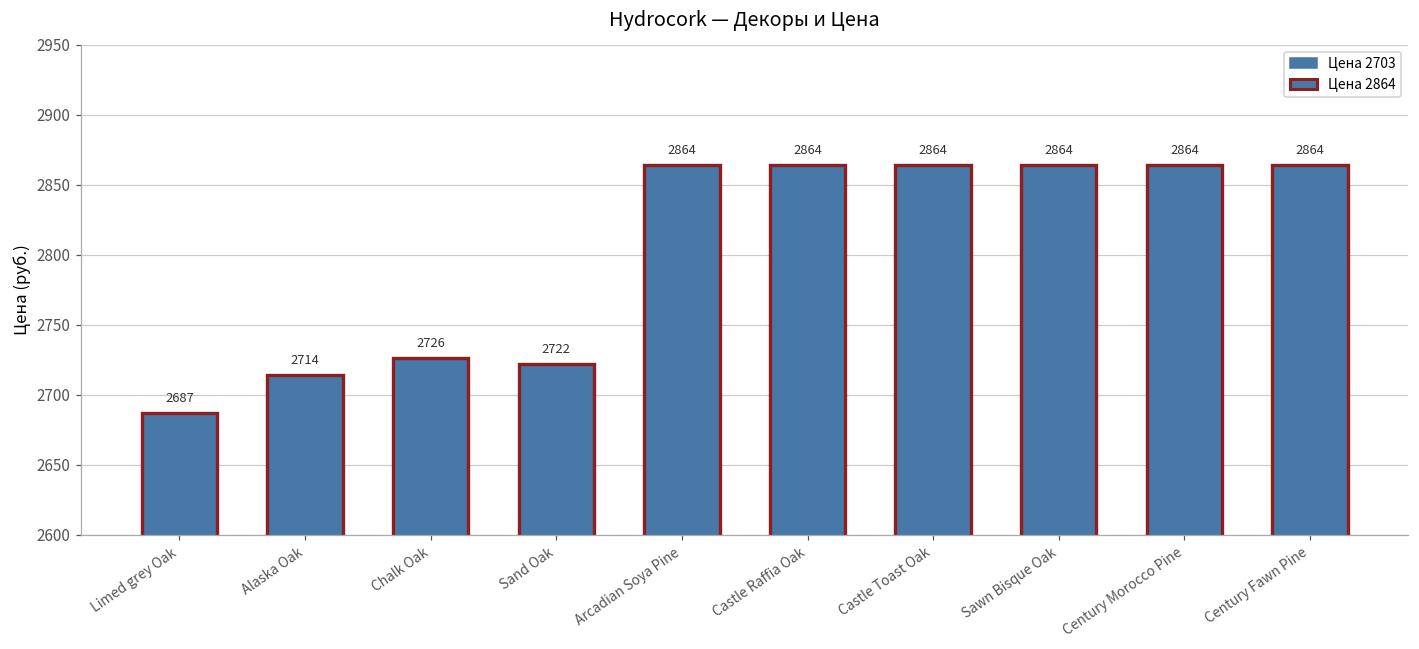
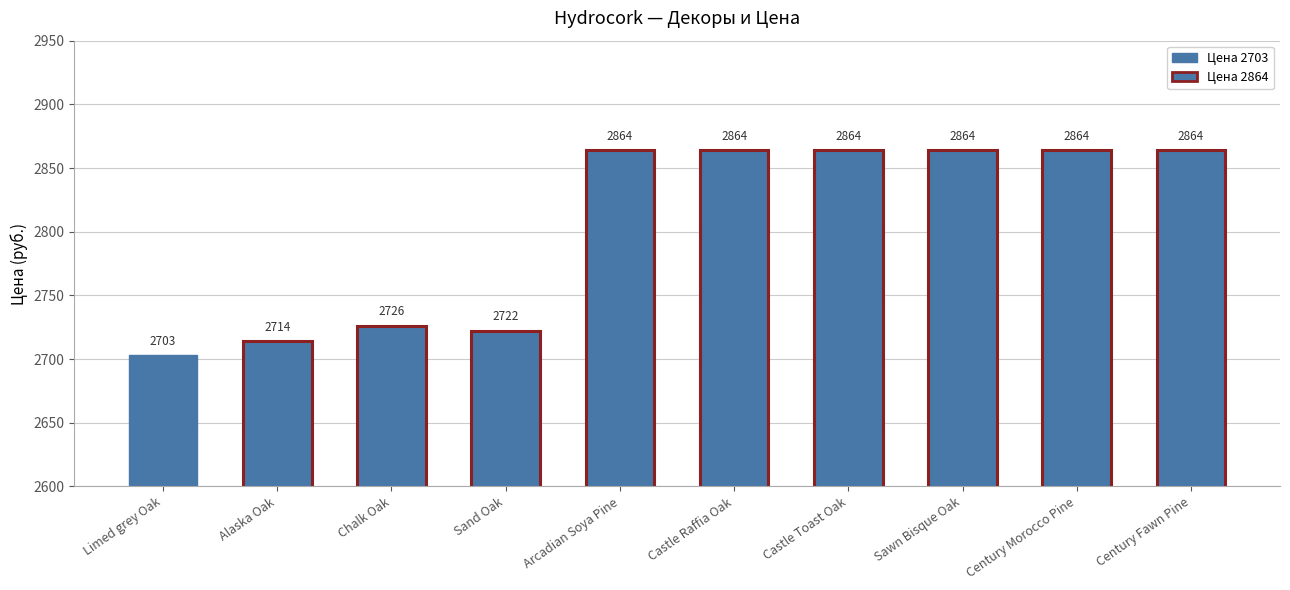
Limed grey Oak: 2687 -> 2703
